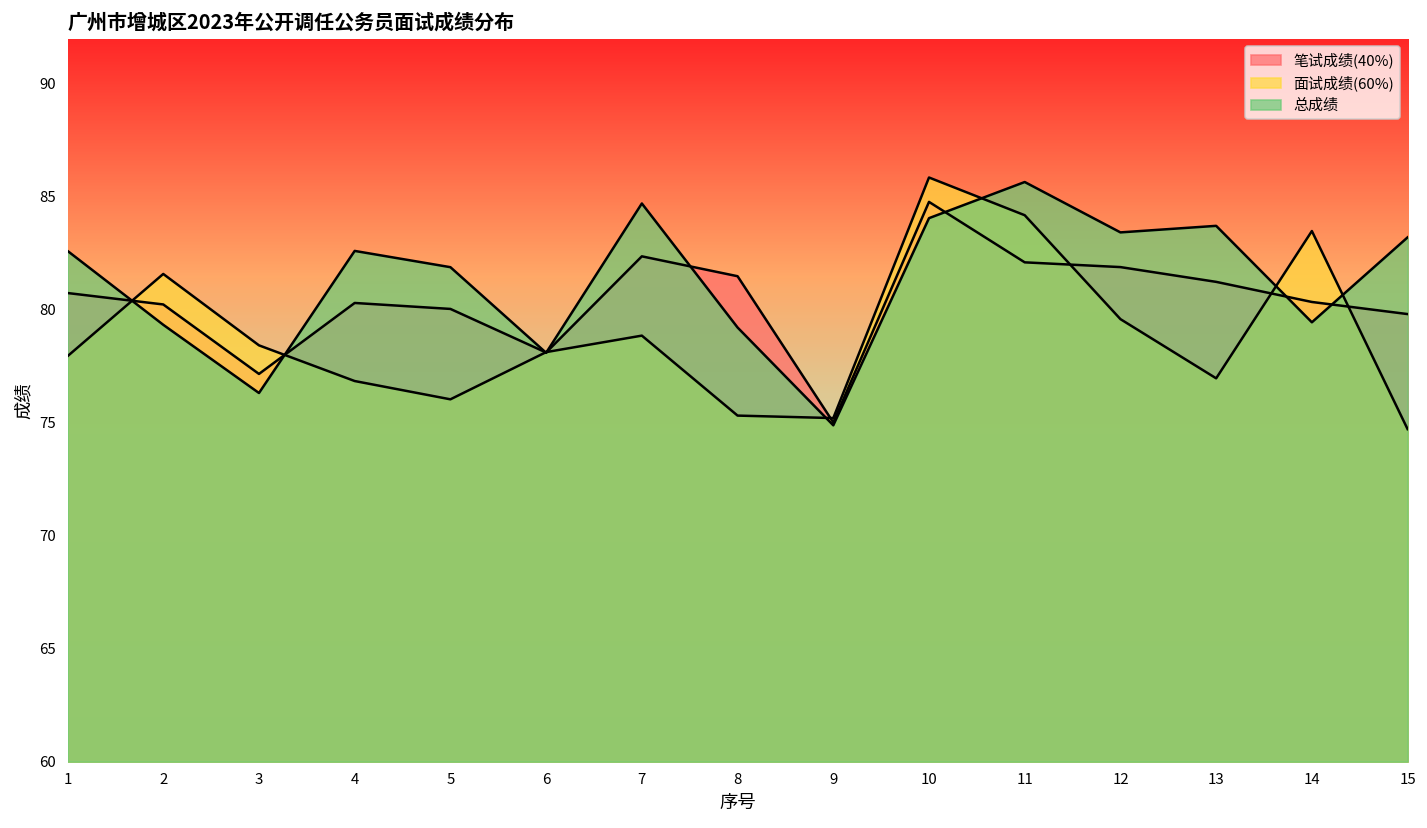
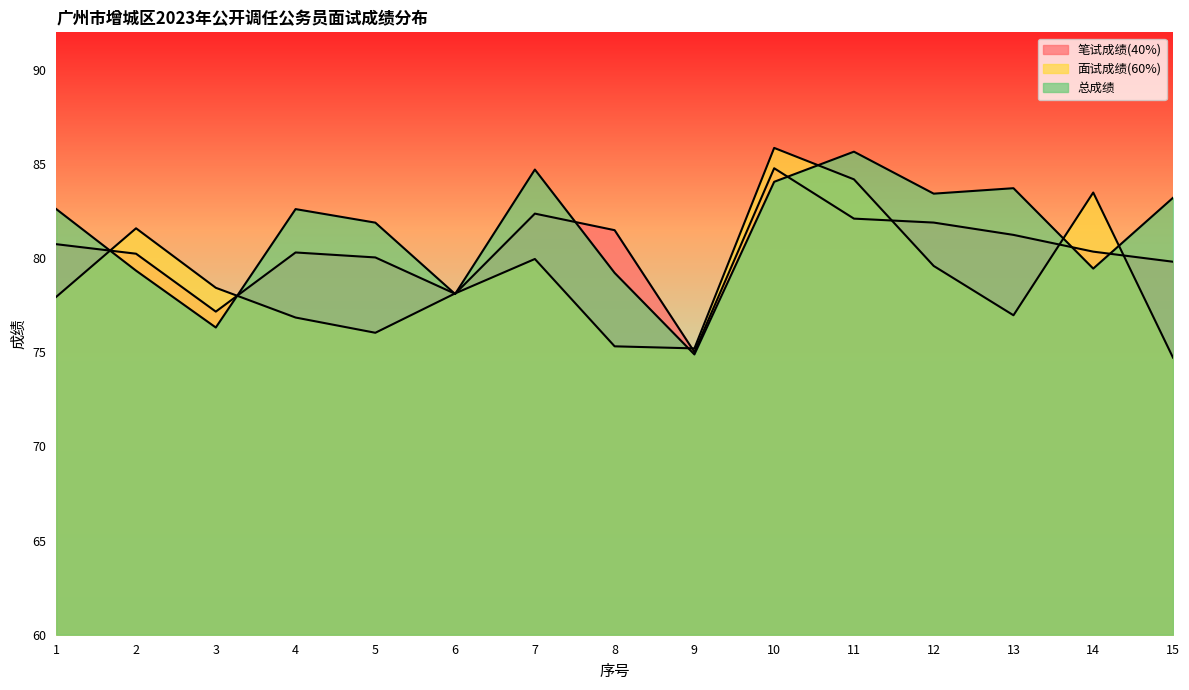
面试成绩(60%), 7: 78.9 -> 80.0
